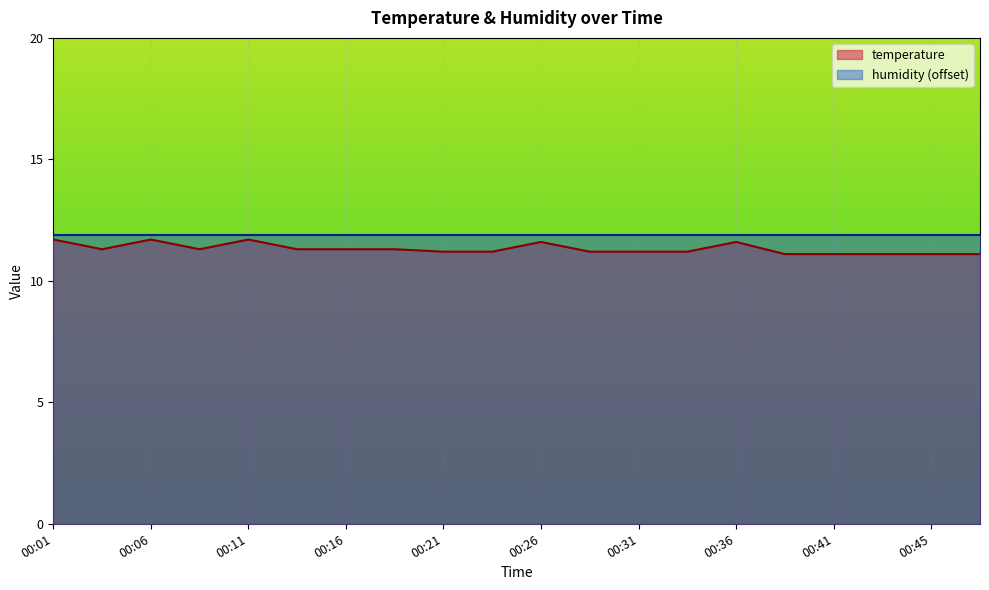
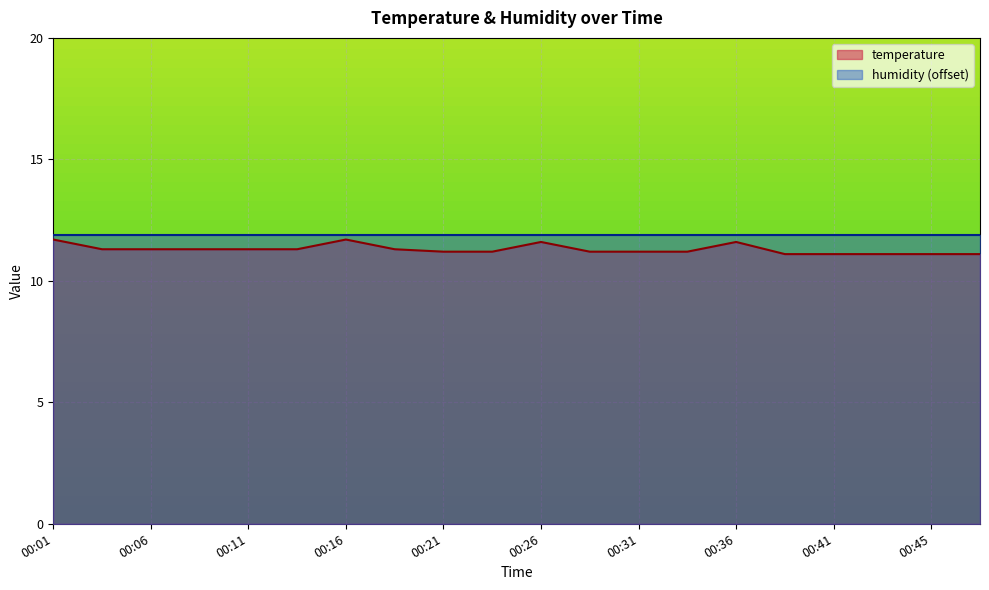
temperature, 00:06: 11.7 -> 11.3
temperature, 00:11: 11.7 -> 11.3
temperature, 00:16: 11.3 -> 11.7
